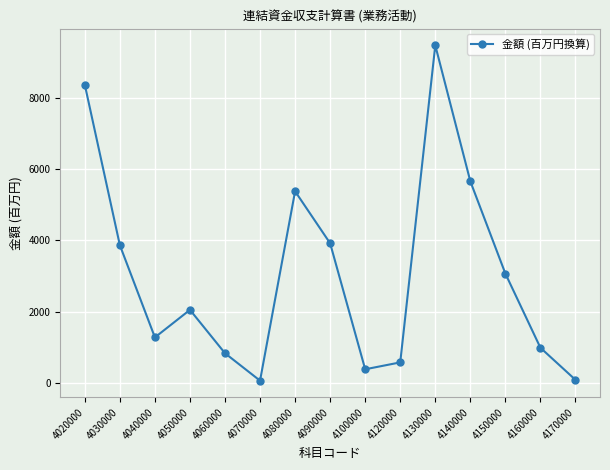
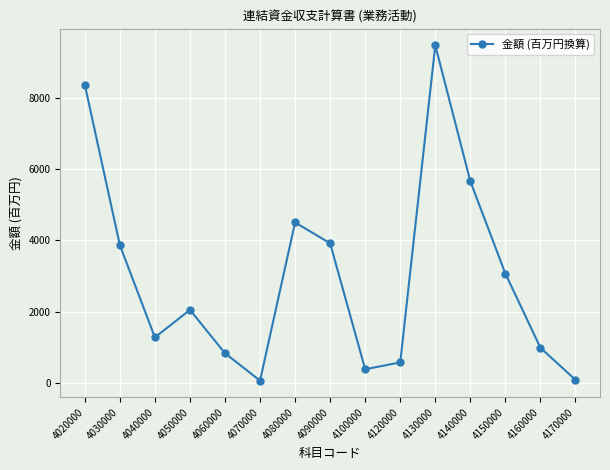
4080000: 5400 -> 4500
